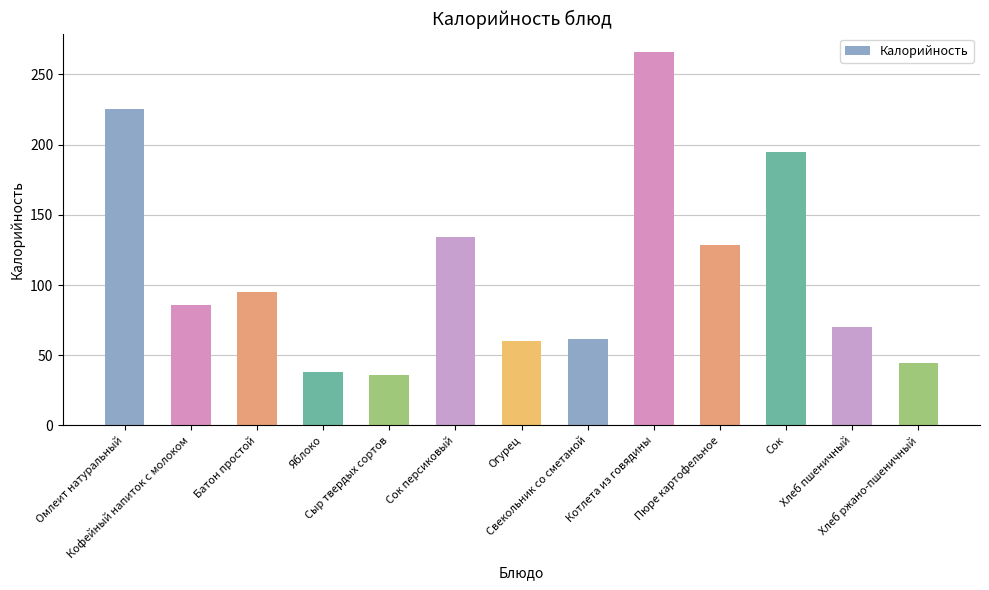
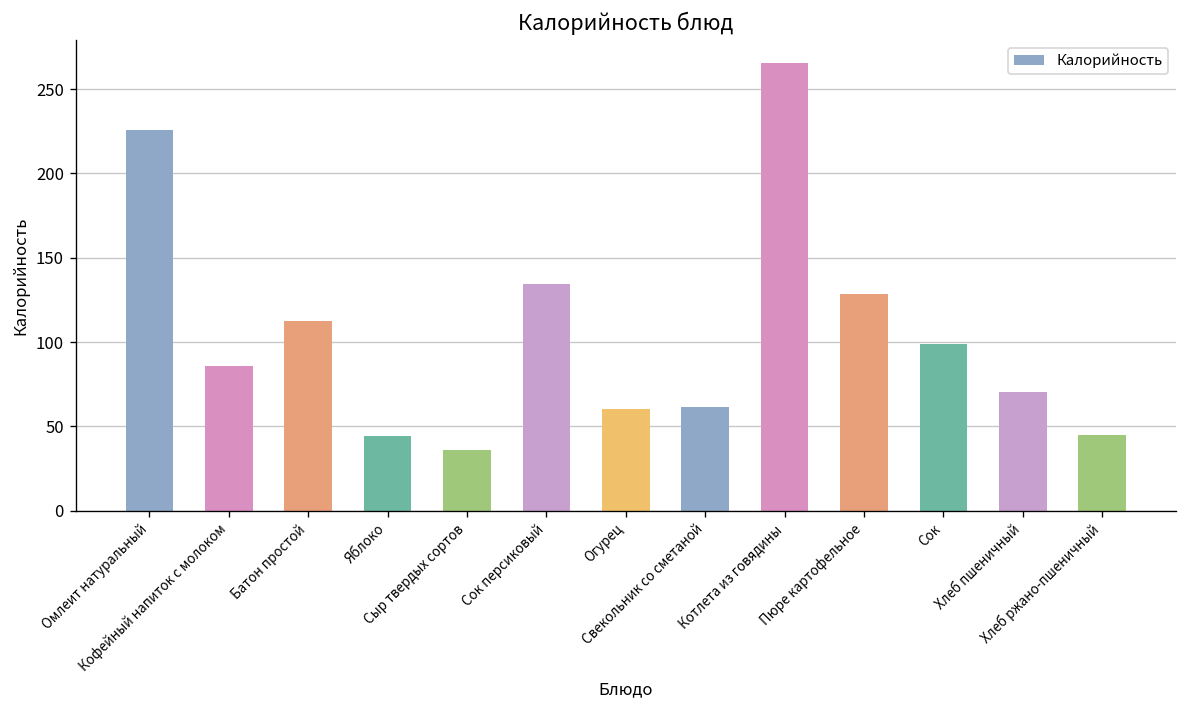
Батон простой: 95 -> 113
Яблоко: 38 -> 44
Сок: 194 -> 99
